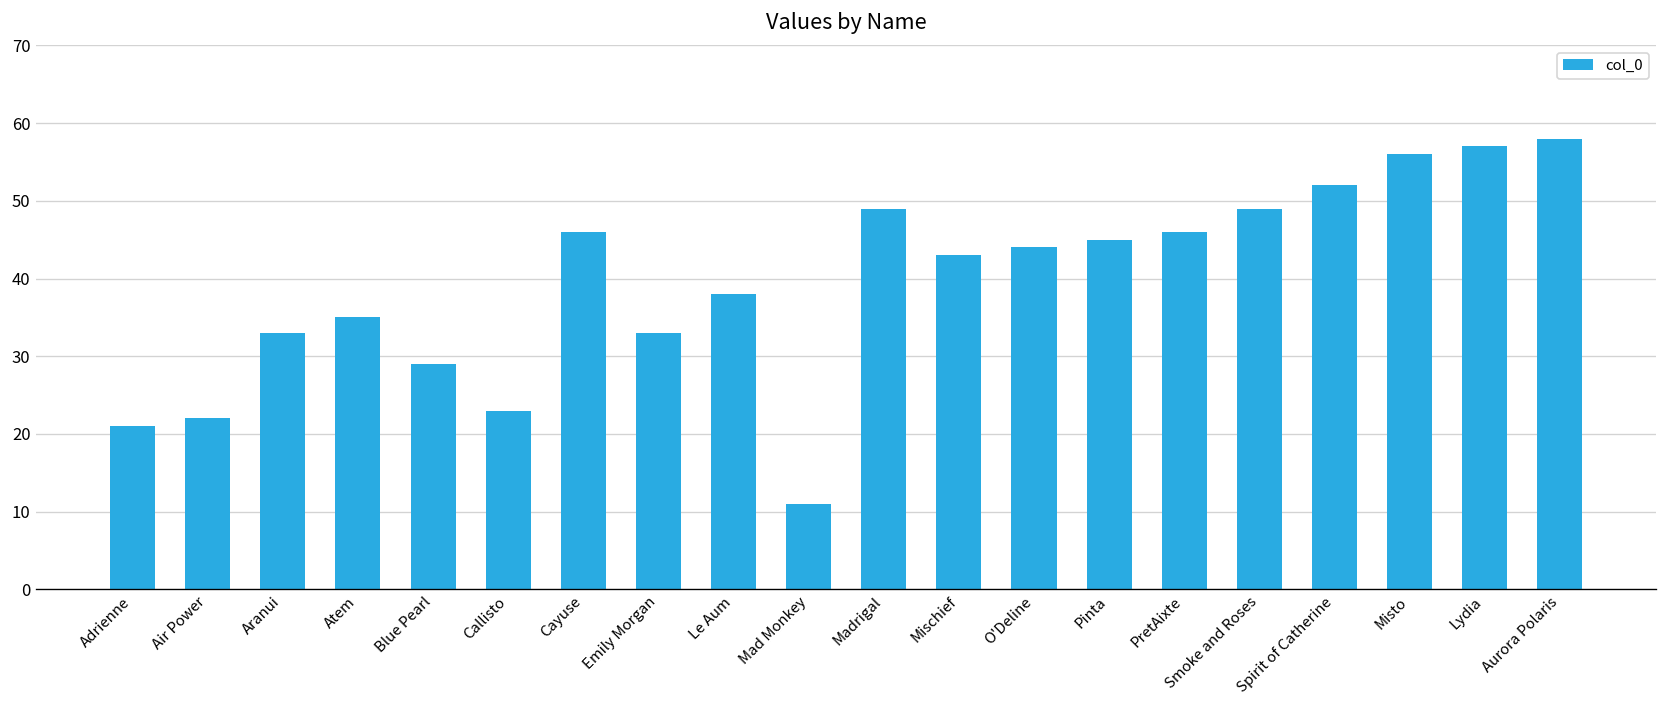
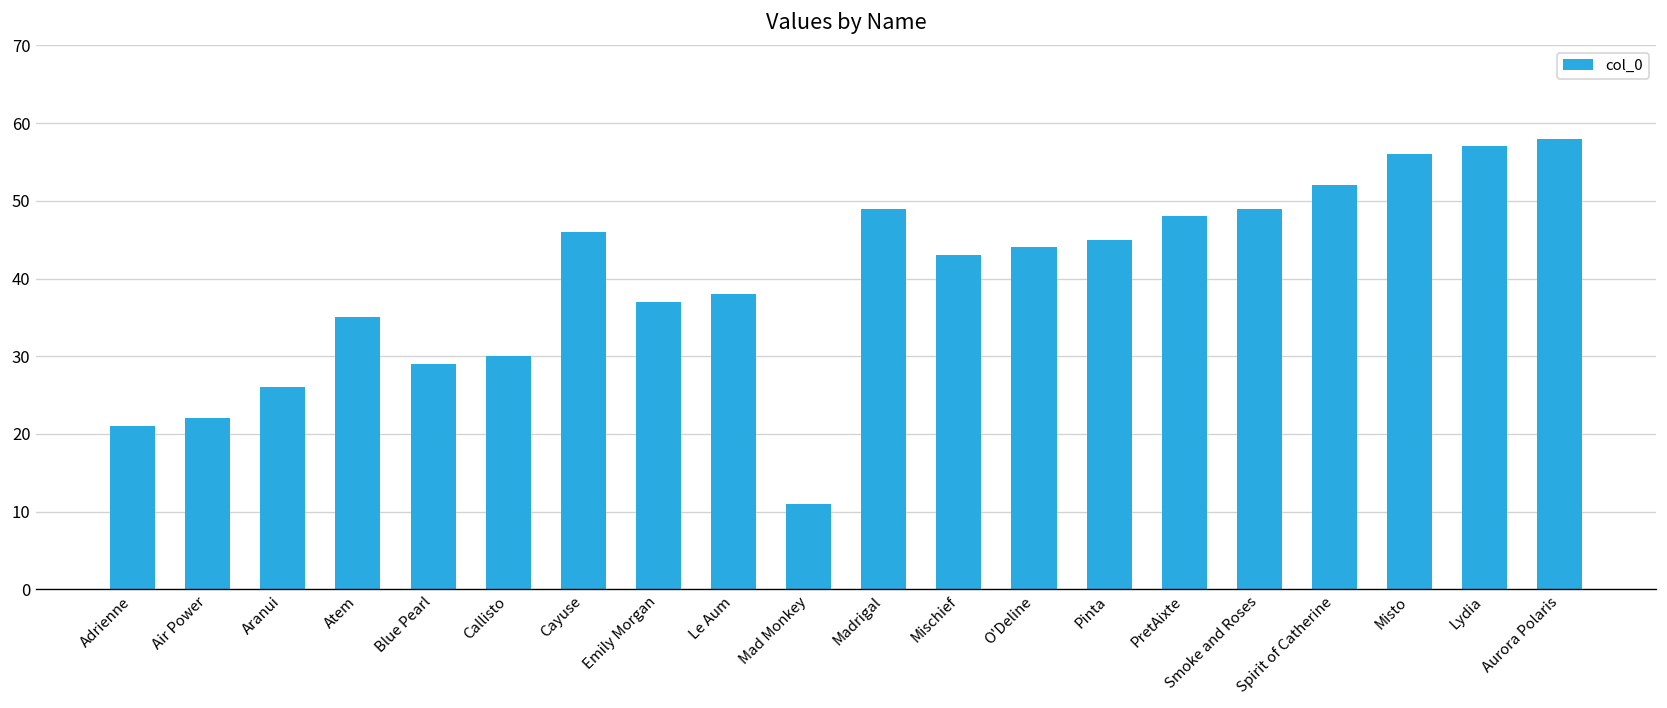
Aranui: 33 -> 26
Callisto: 23 -> 30
Emily Morgan: 33 -> 37
PretAixte: 46 -> 48
